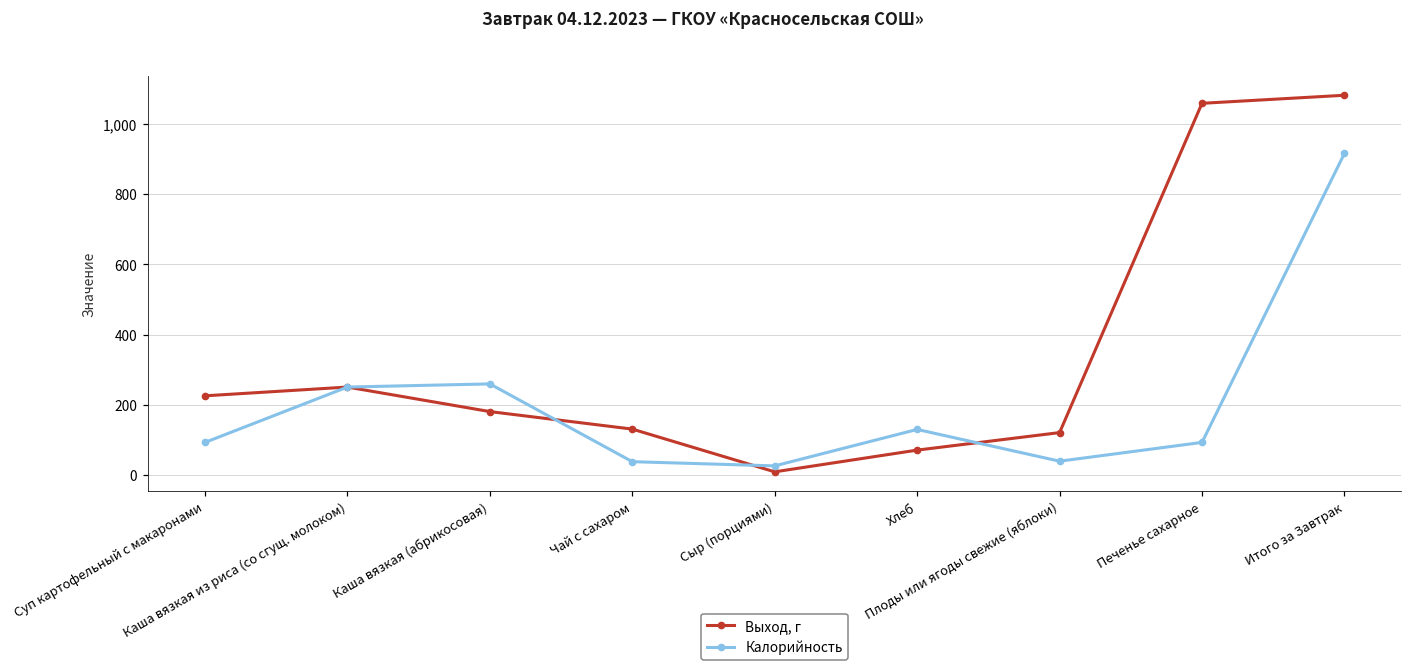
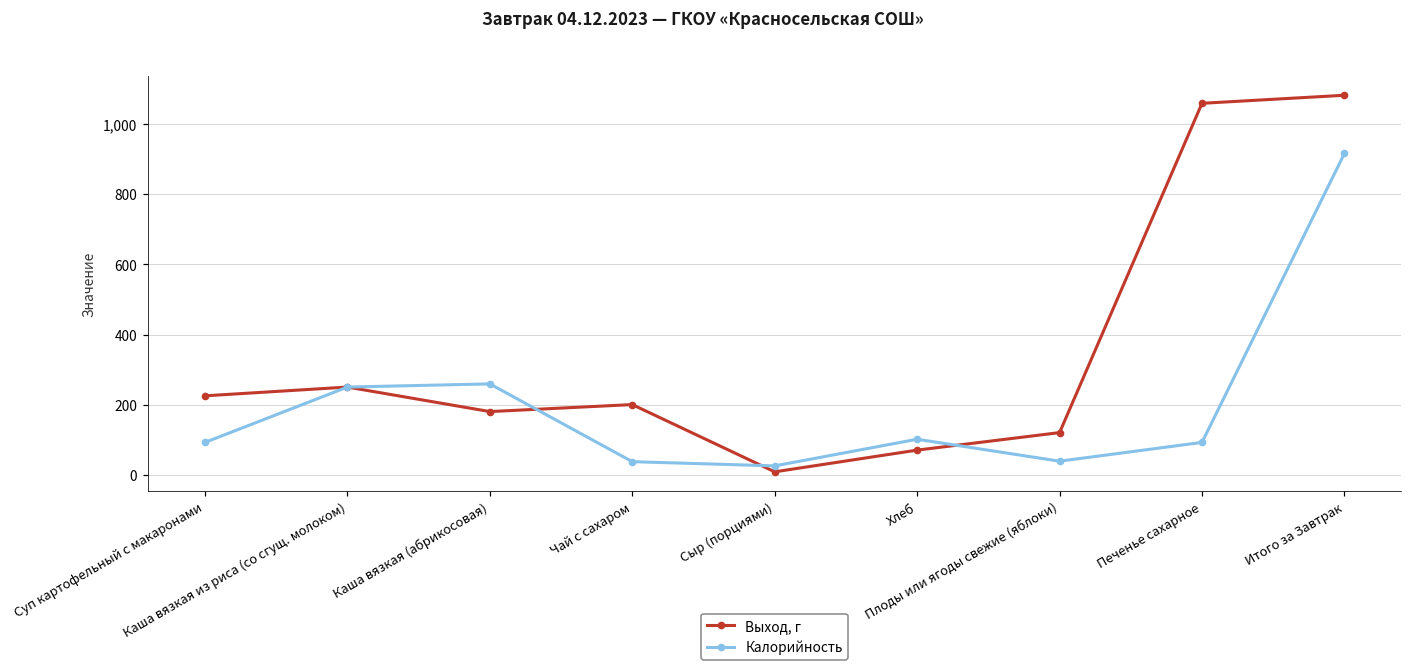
Выход, г, Чай с сахаром: 130 -> 200
Калорийность, Хлеб: 130 -> 100
